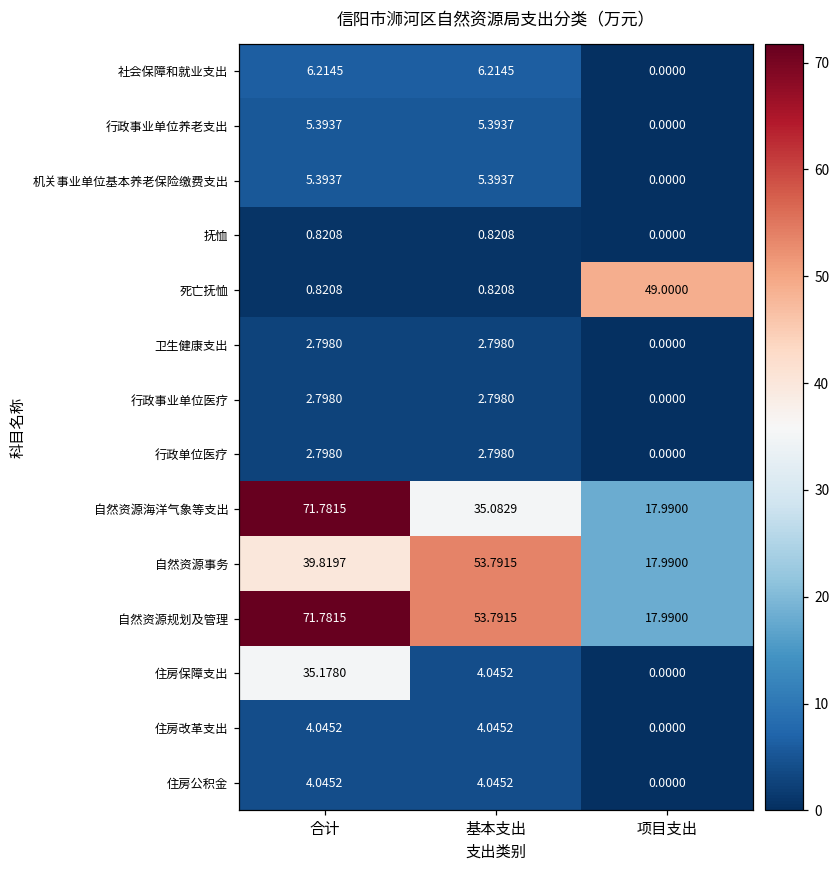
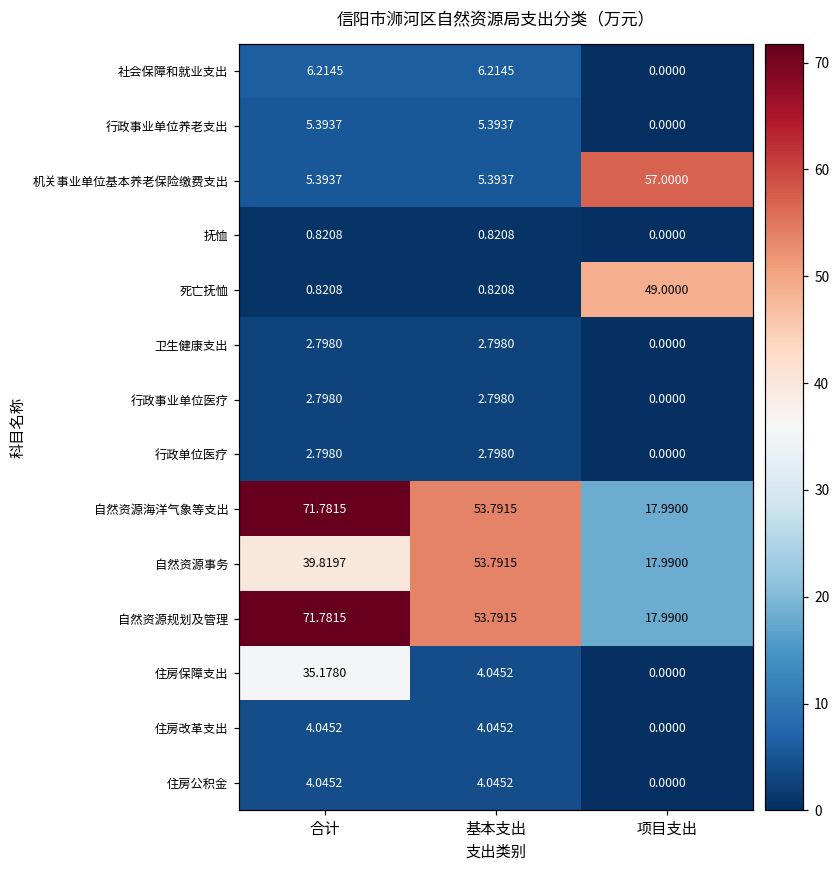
机关事业单位基本养老保险缴费支出, 项目支出: 0.0000 -> 57.0000
自然资源海洋气象等支出, 基本支出: 35.0829 -> 53.7915
